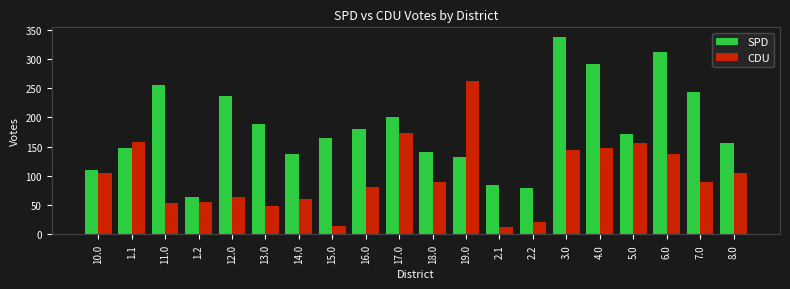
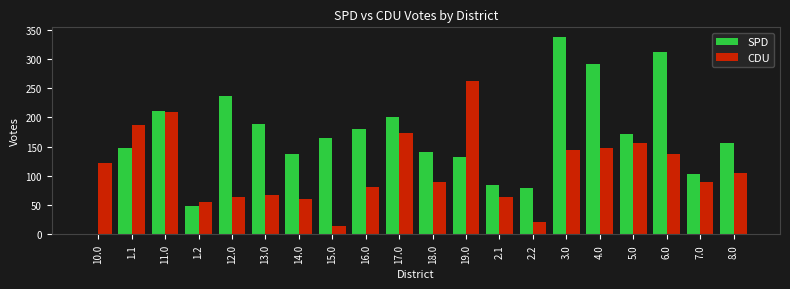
SPD, 10.0: 110 -> 0
CDU, 10.0: 110 -> 120
CDU, 1.1: 160 -> 190
SPD, 11.0: 260 -> 210
CDU, 11.0: 50 -> 210
SPD, 1.2: 60 -> 50
CDU, 13.0: 50 -> 70
CDU, 2.1: 10 -> 60
SPD, 7.0: 240 -> 100
